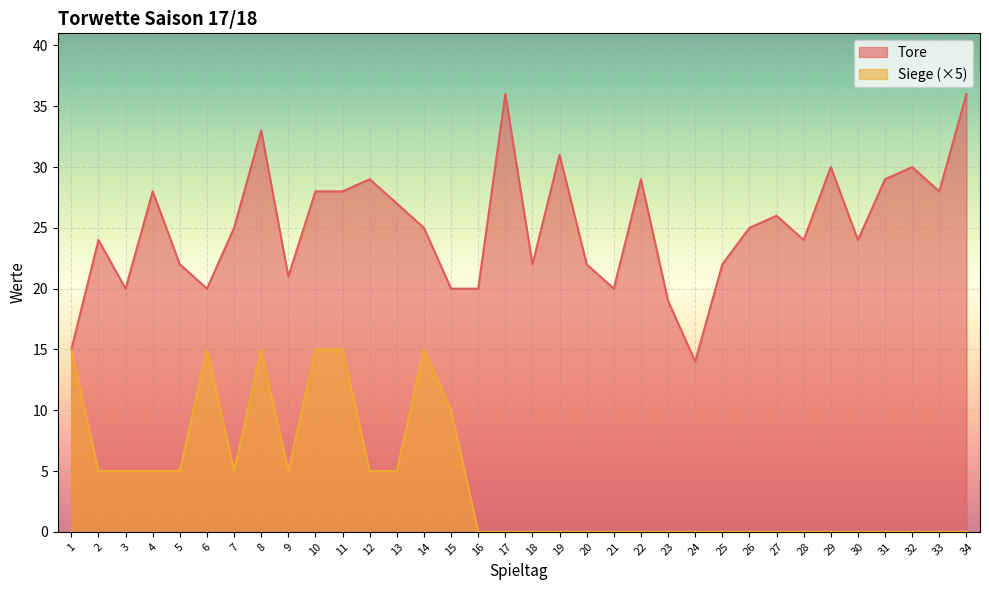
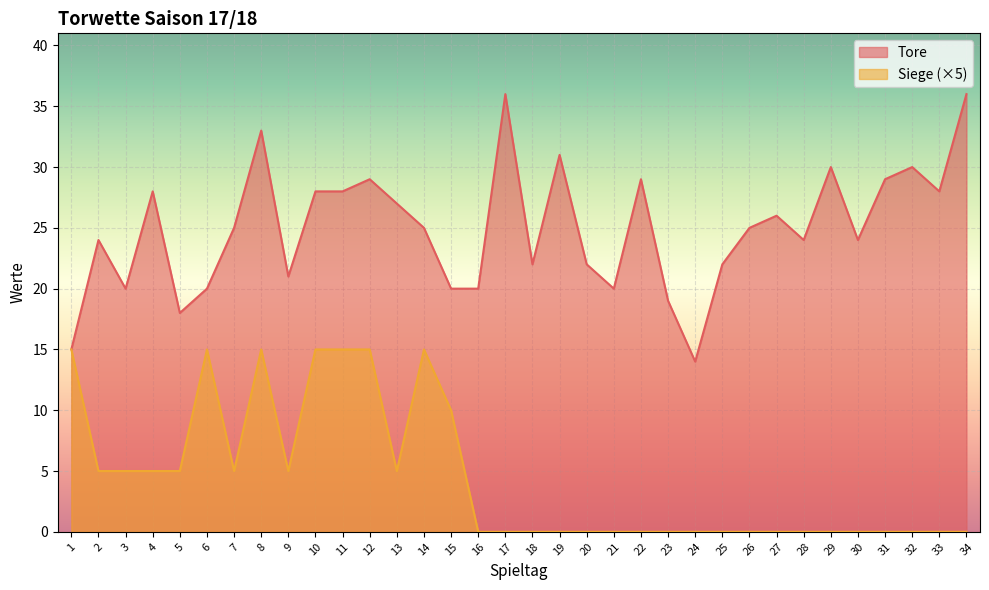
Tore, 5: 22 -> 18
Siege (×5), 12: 5.0 -> 15.0
